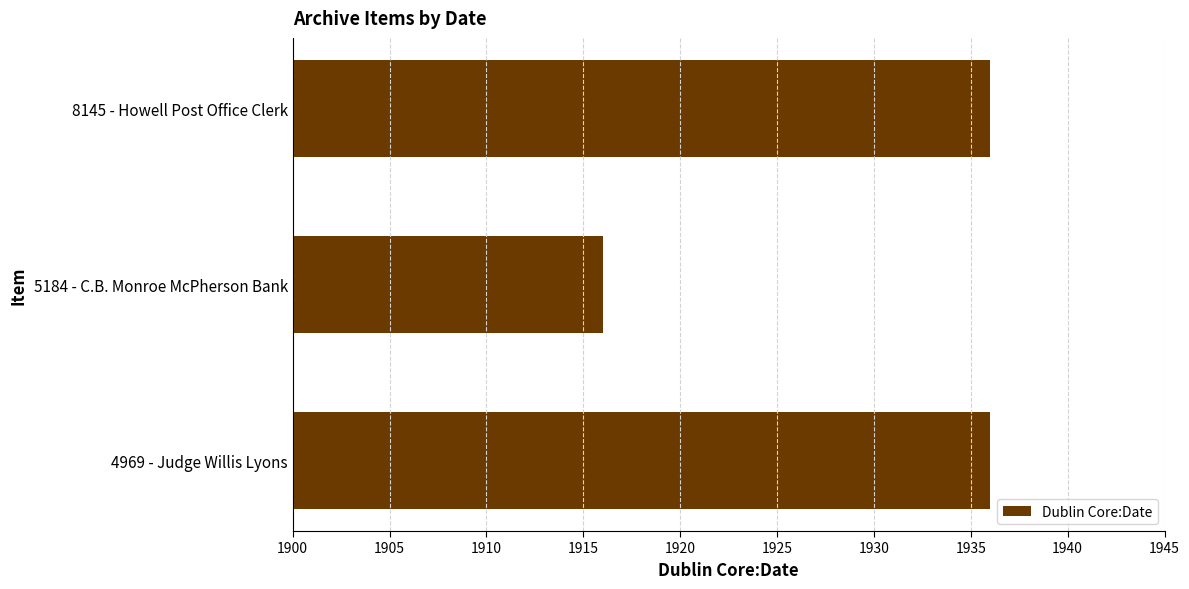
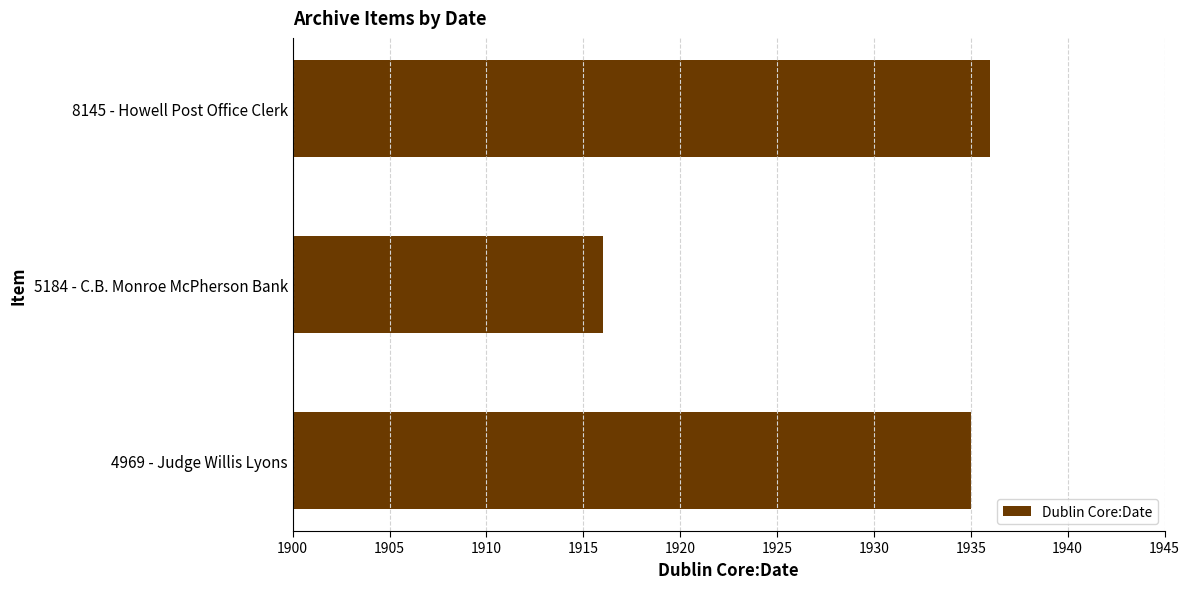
4969 - Judge Willis Lyons: 1936 -> 1935
